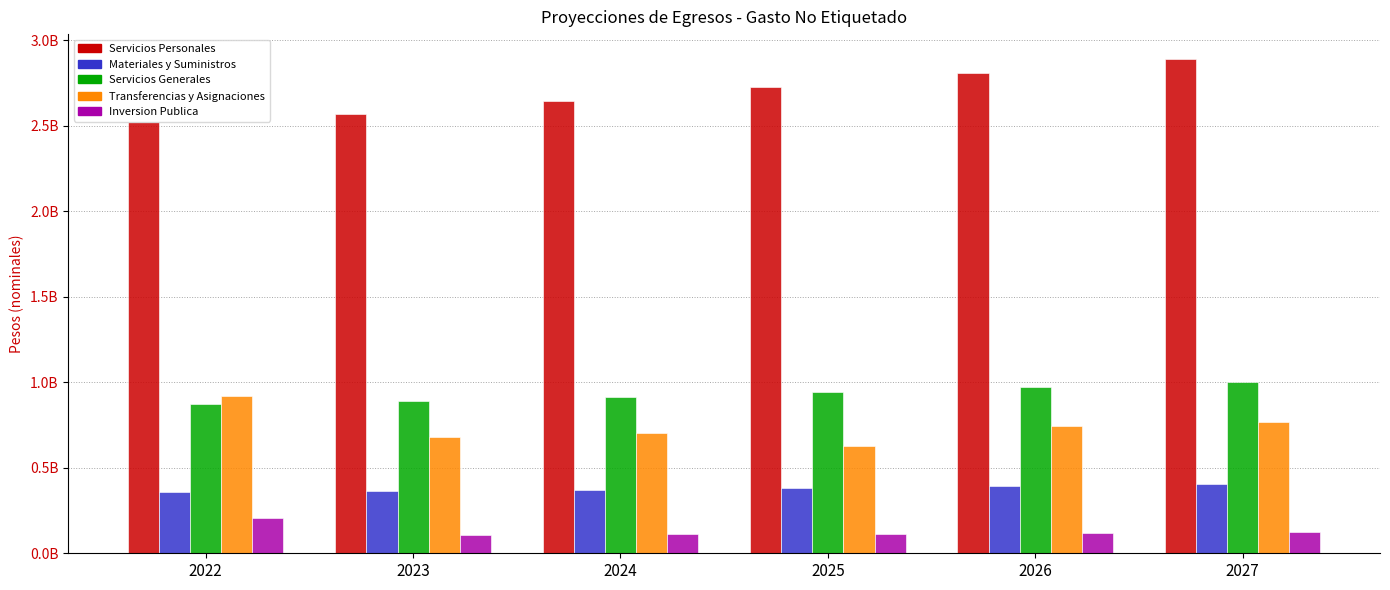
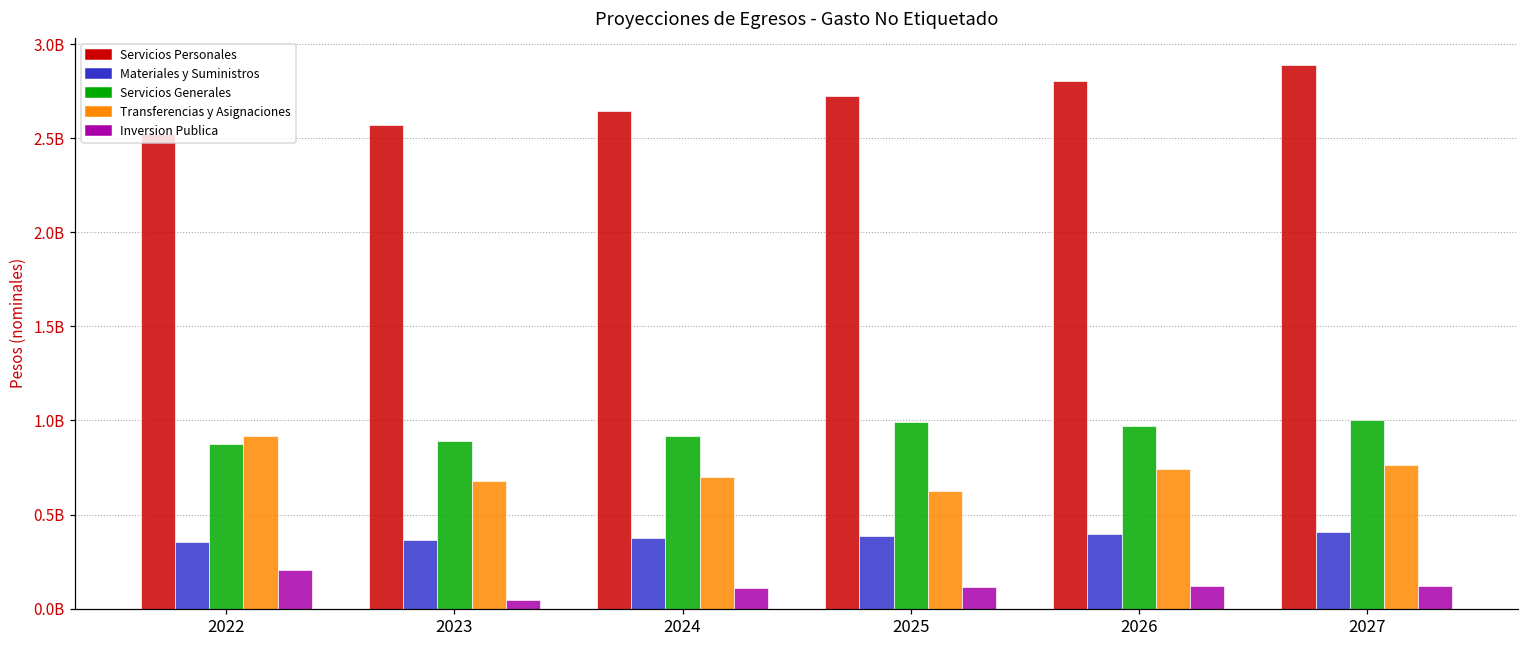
Inversion Publica, 2023: 110000000 -> 50000000
Servicios Generales, 2025: 940000000 -> 990000000
